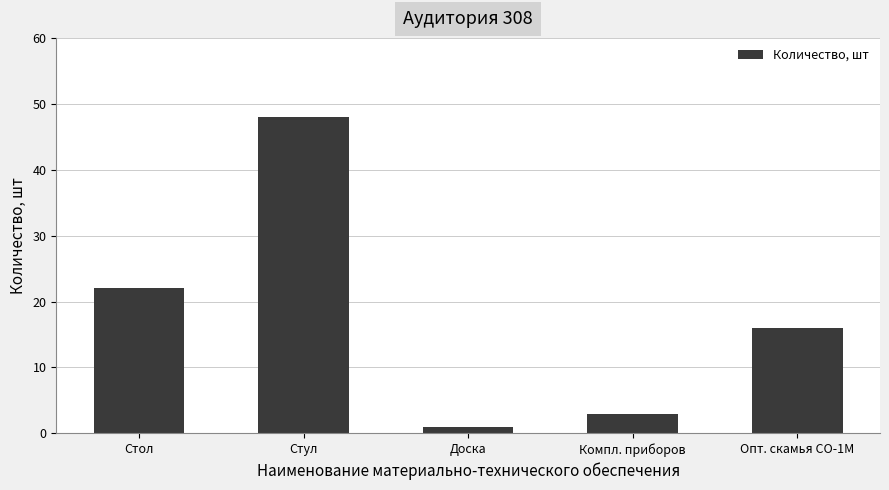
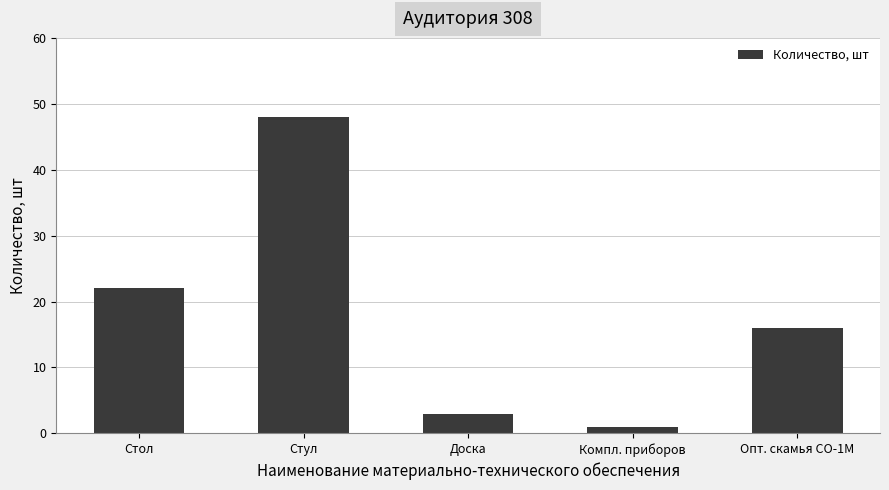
Доска: 1 -> 3
Компл. приборов: 3 -> 1
